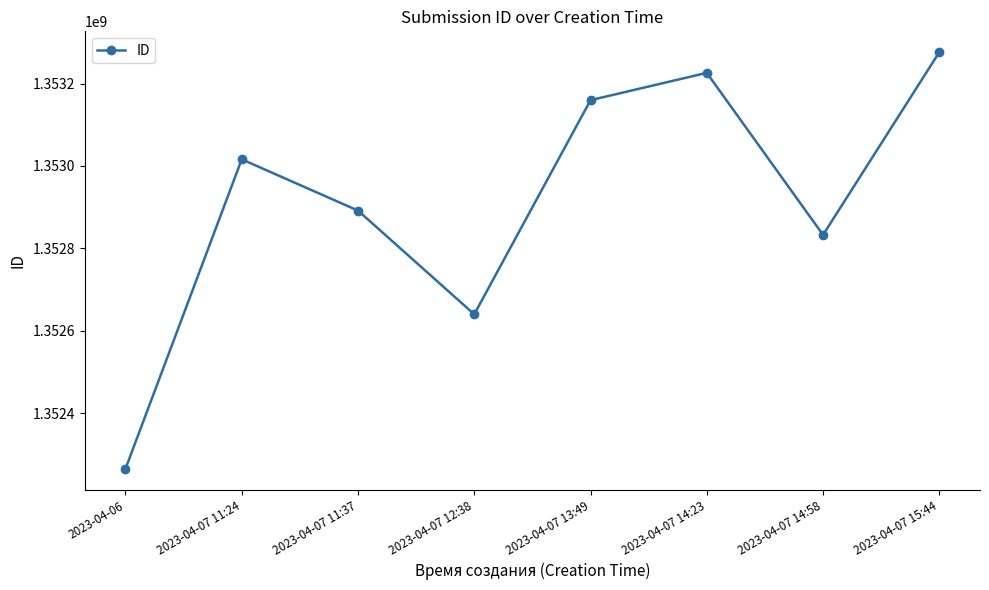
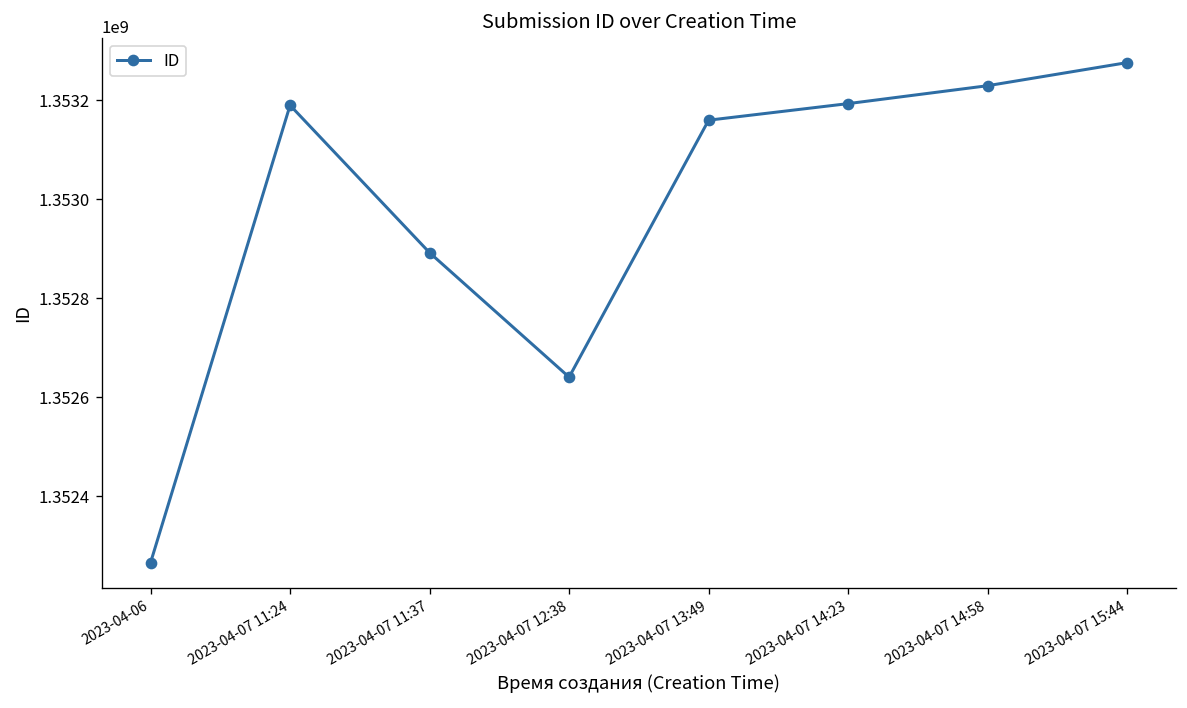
2023-04-07 11:24: 1353020000 -> 1353190000
2023-04-07 14:23: 1353230000 -> 1353190000
2023-04-07 14:58: 1352830000 -> 1353230000
